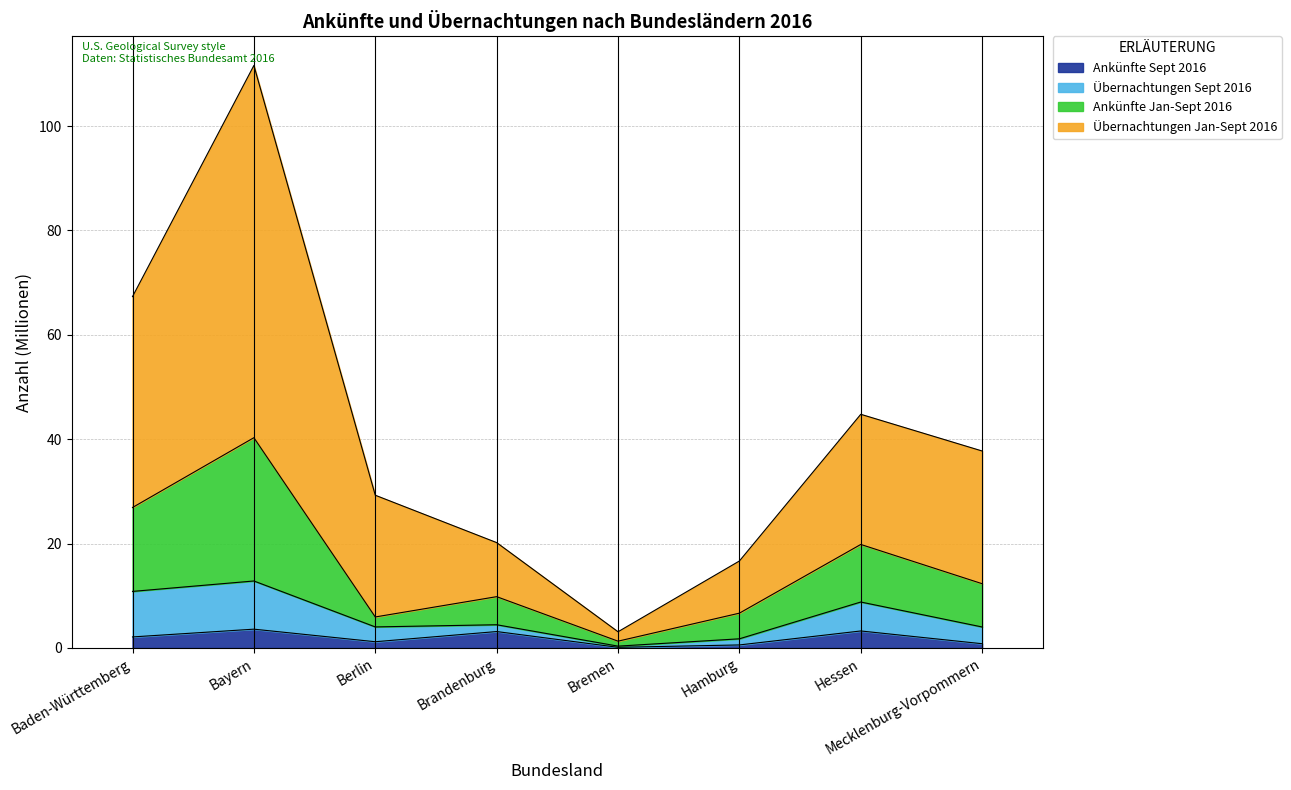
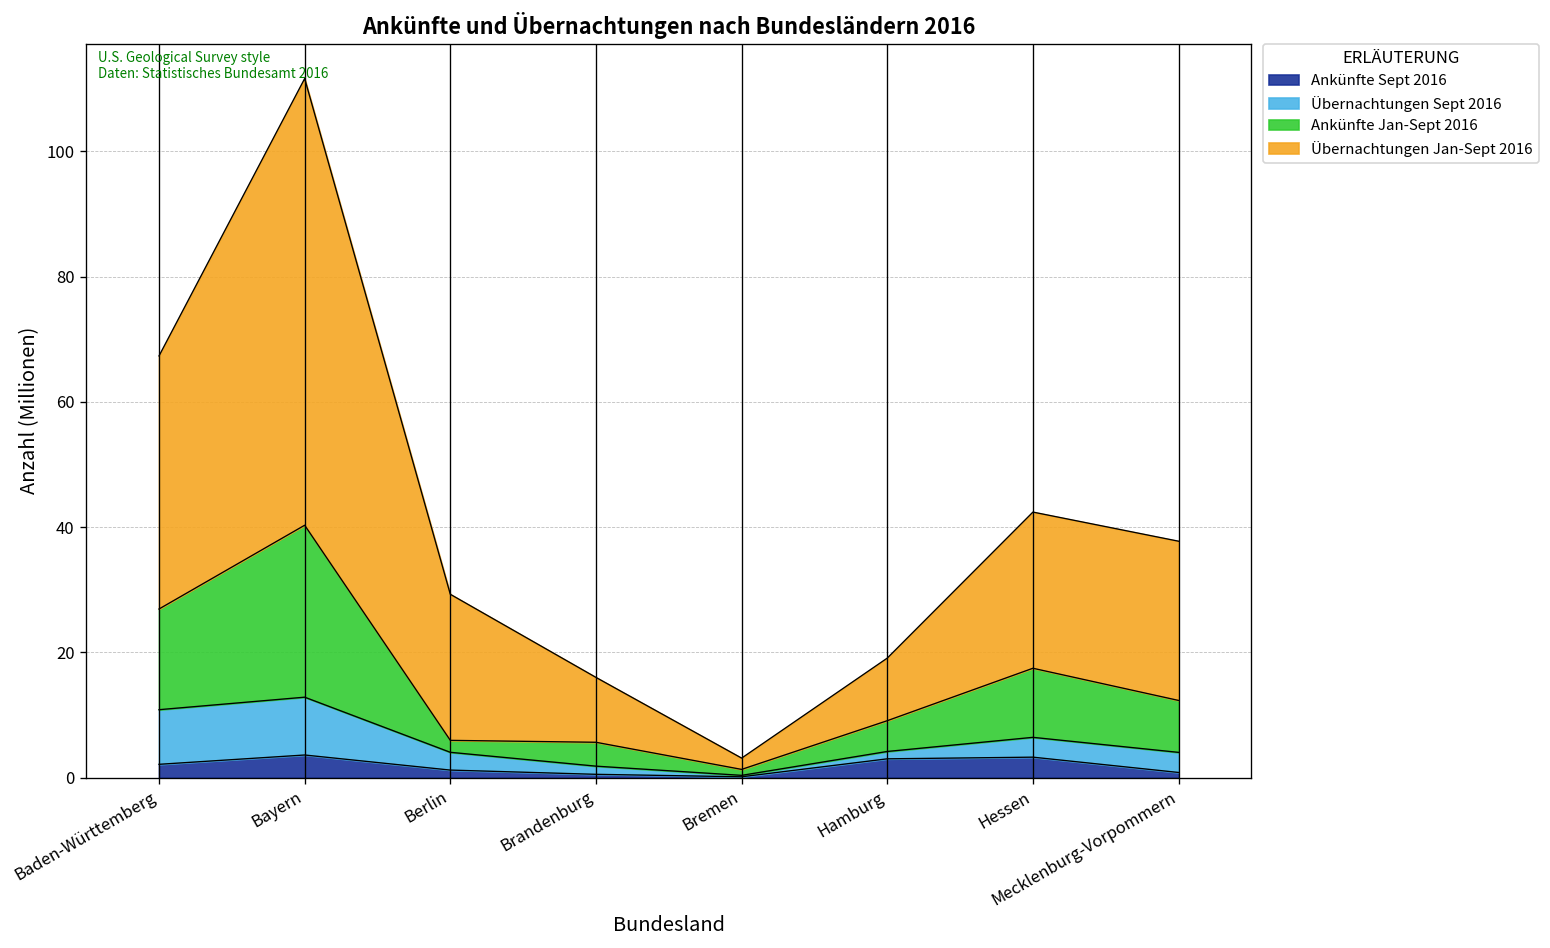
Ankünfte Sept 2016, Brandenburg: 3 -> 1
Ankünfte Jan-Sept 2016, Brandenburg: 5 -> 4
Ankünfte Sept 2016, Hamburg: 1 -> 3
Übernachtungen Sept 2016, Hessen: 6 -> 3
